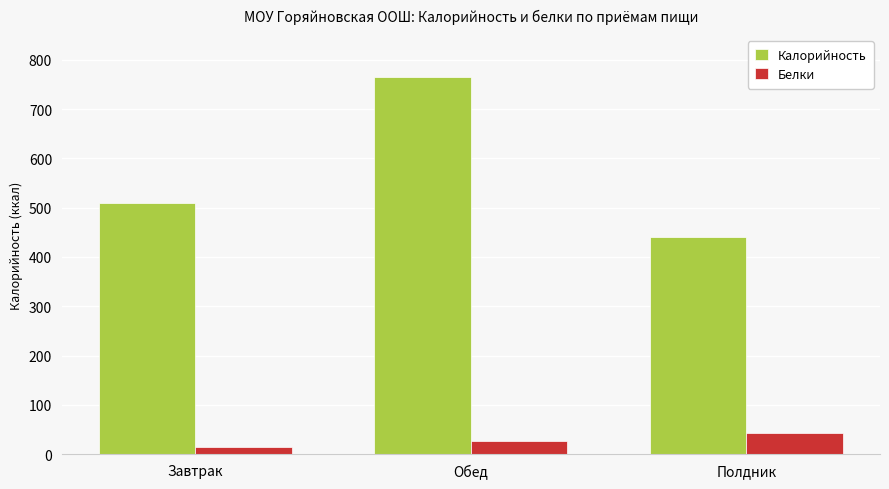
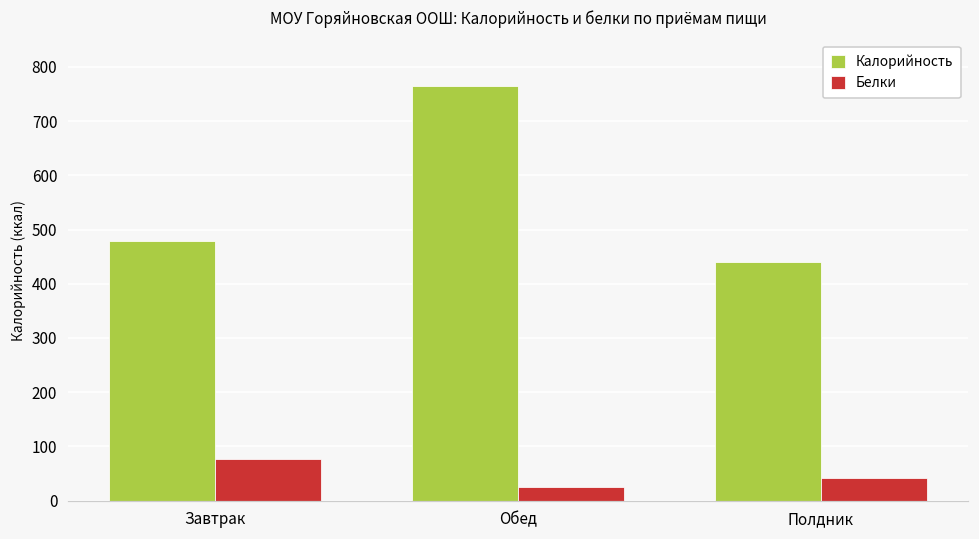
Калорийность, Завтрак: 510 -> 480
Белки, Завтрак: 10 -> 80
